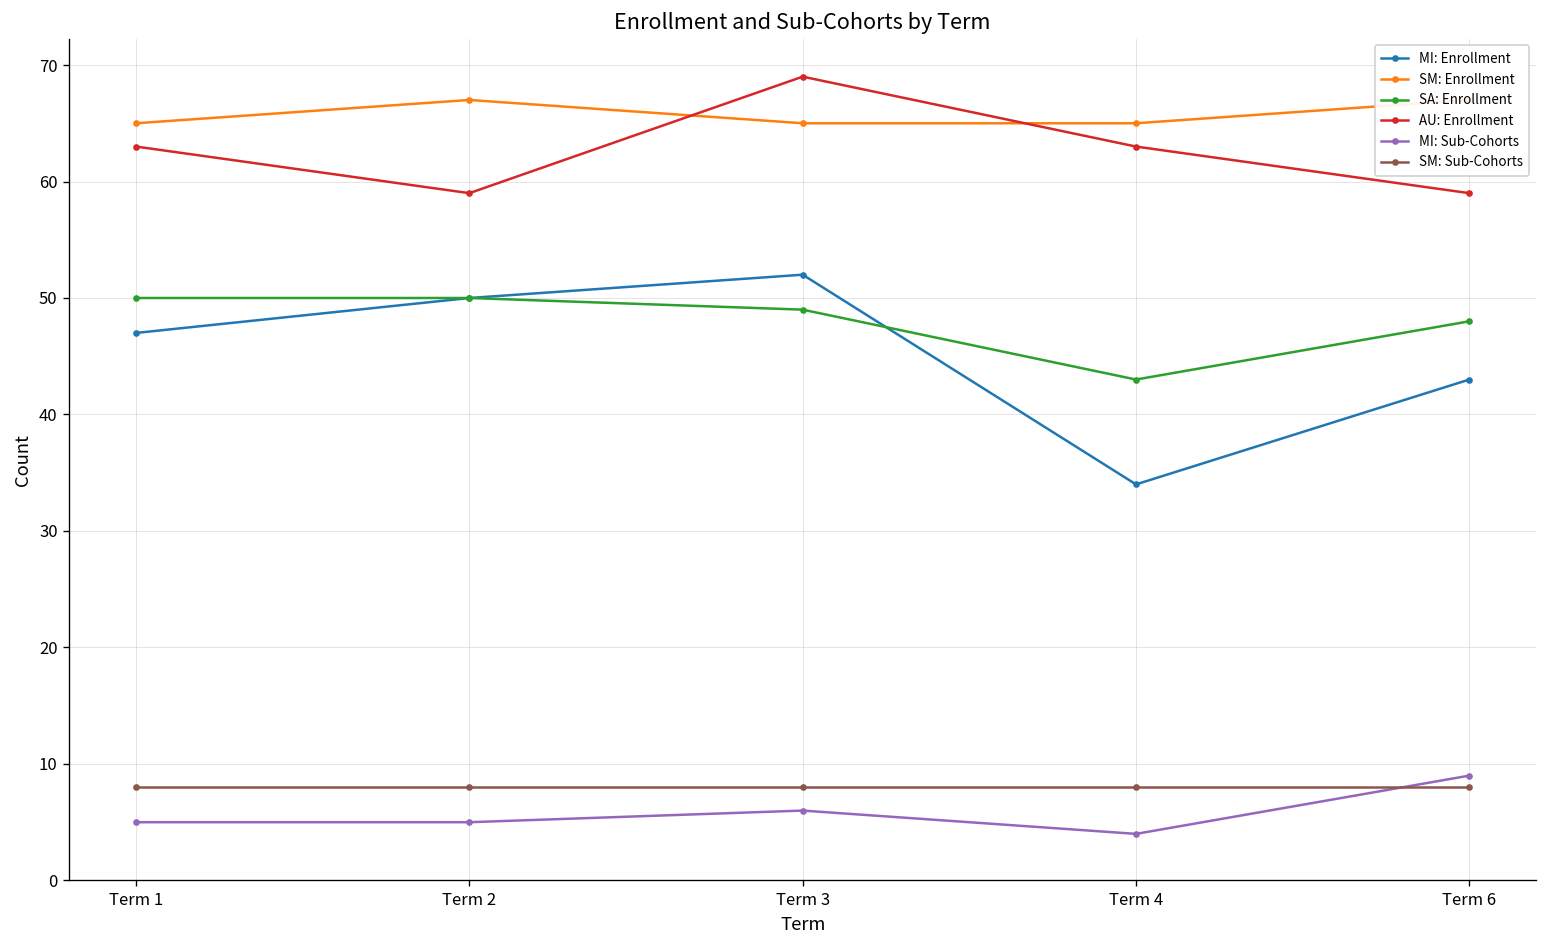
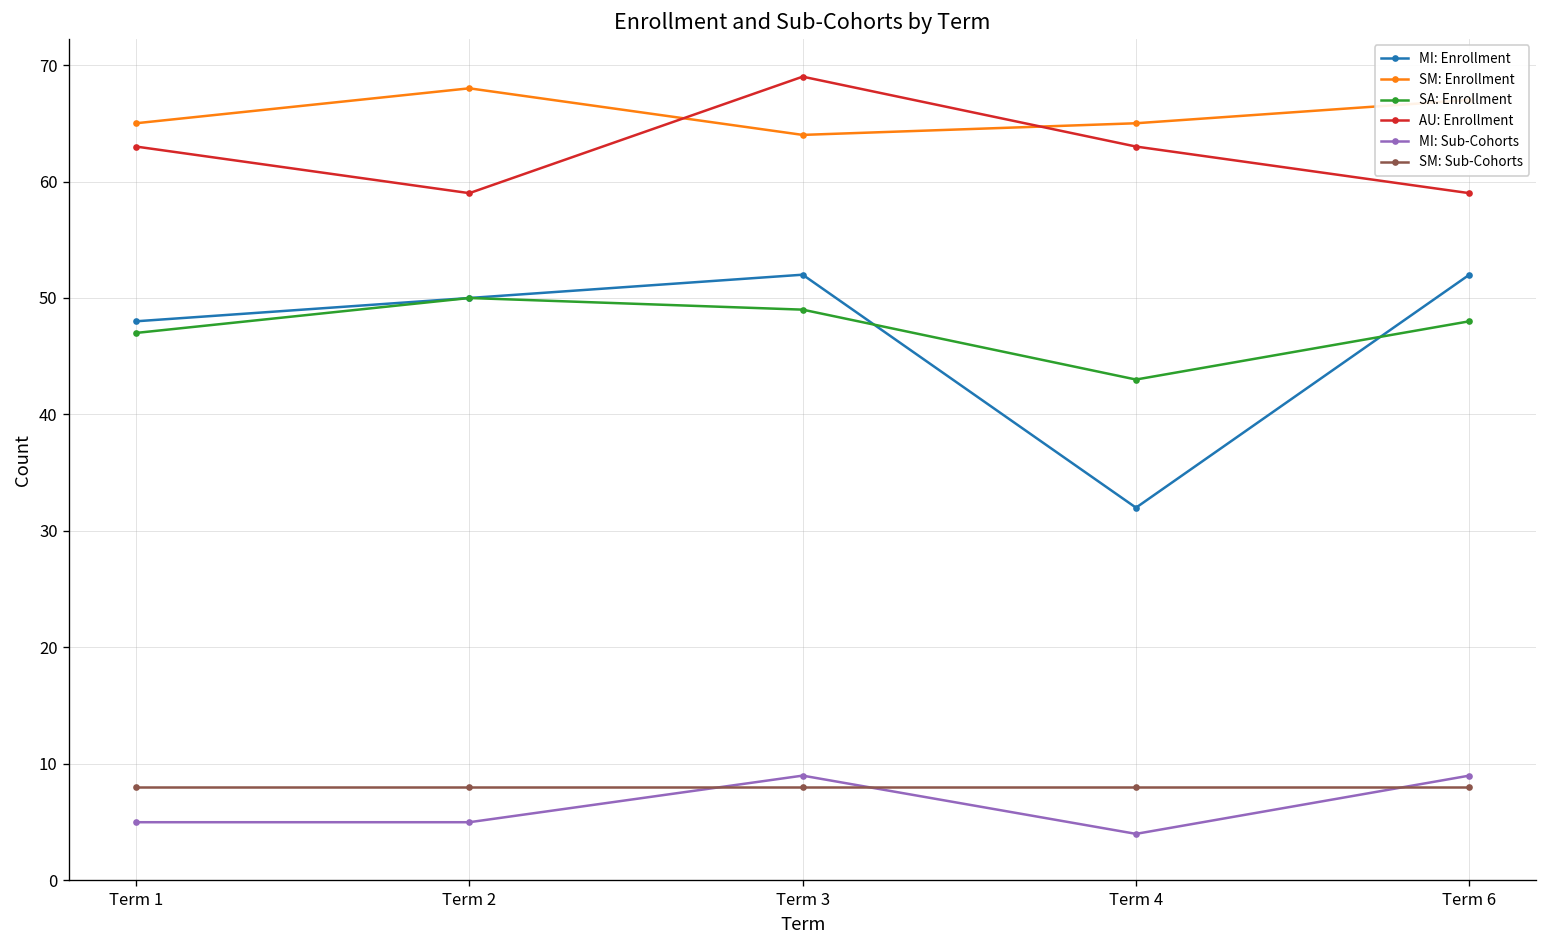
MI: Enrollment, Term 1: 47 -> 48
SA: Enrollment, Term 1: 50 -> 47
SM: Enrollment, Term 2: 67 -> 68
SM: Enrollment, Term 3: 65 -> 64
MI: Sub-Cohorts, Term 3: 6 -> 9
MI: Enrollment, Term 4: 34 -> 32
MI: Enrollment, Term 6: 43 -> 52
